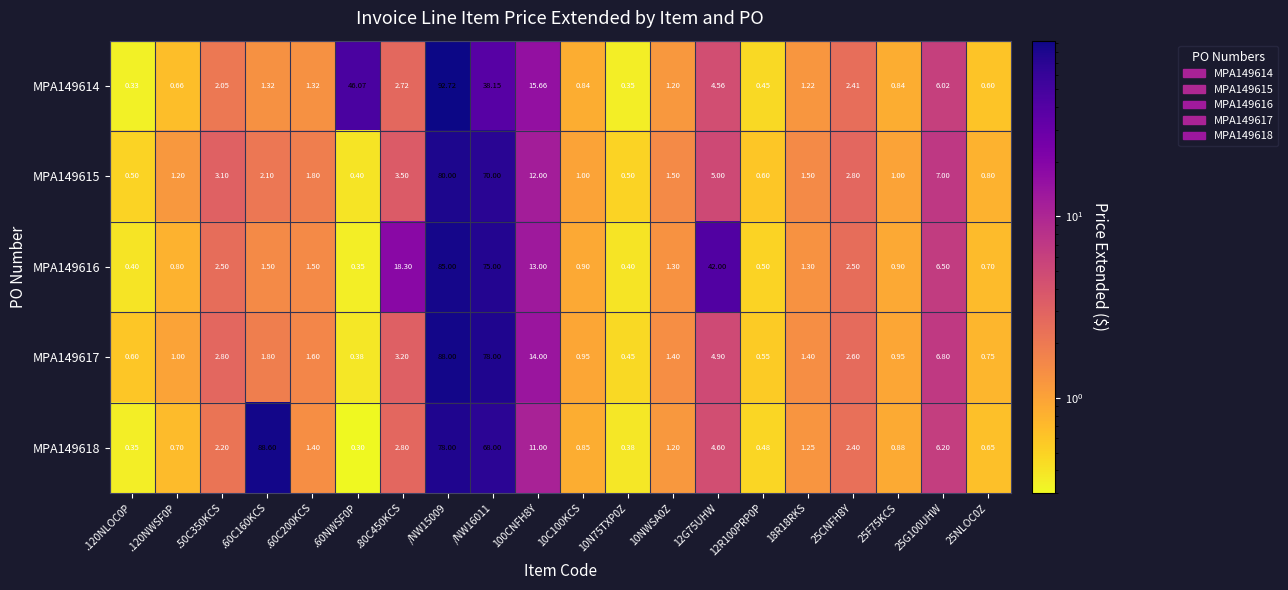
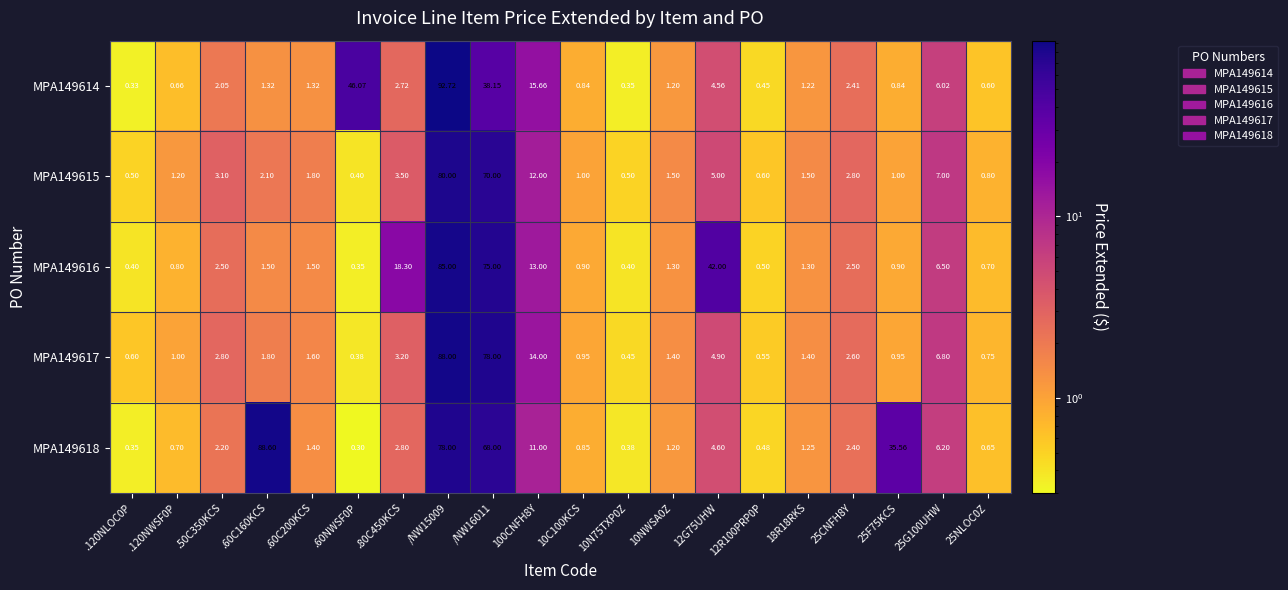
MPA149618, 25F75KCS: 0.88 -> 35.56
